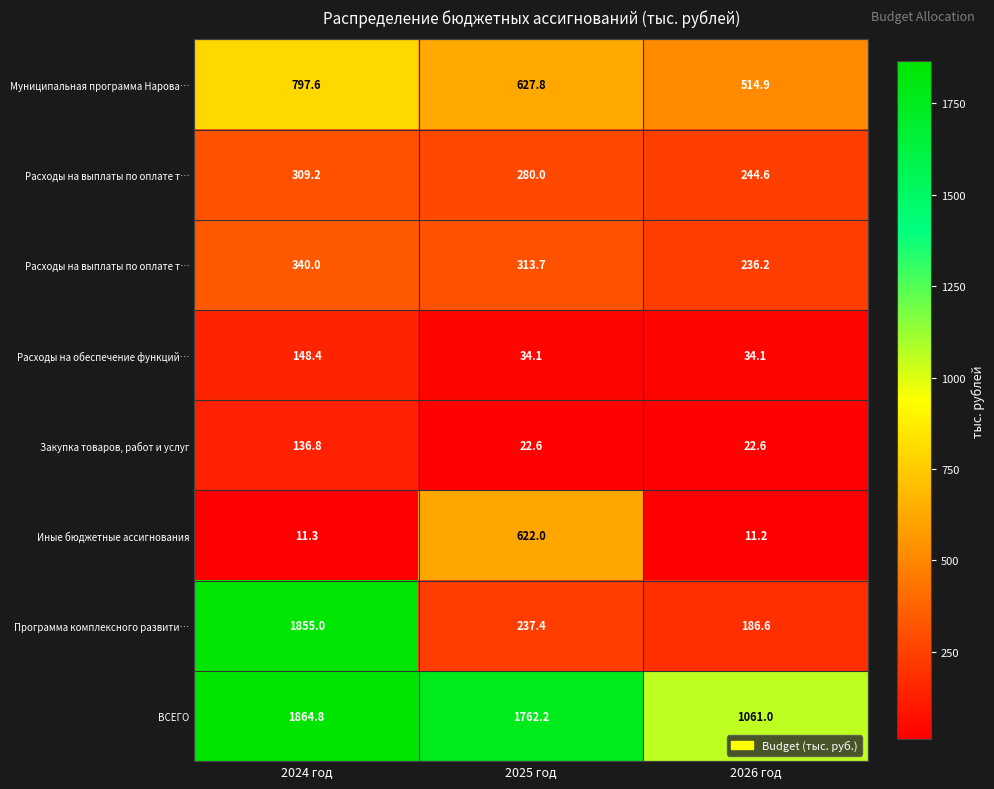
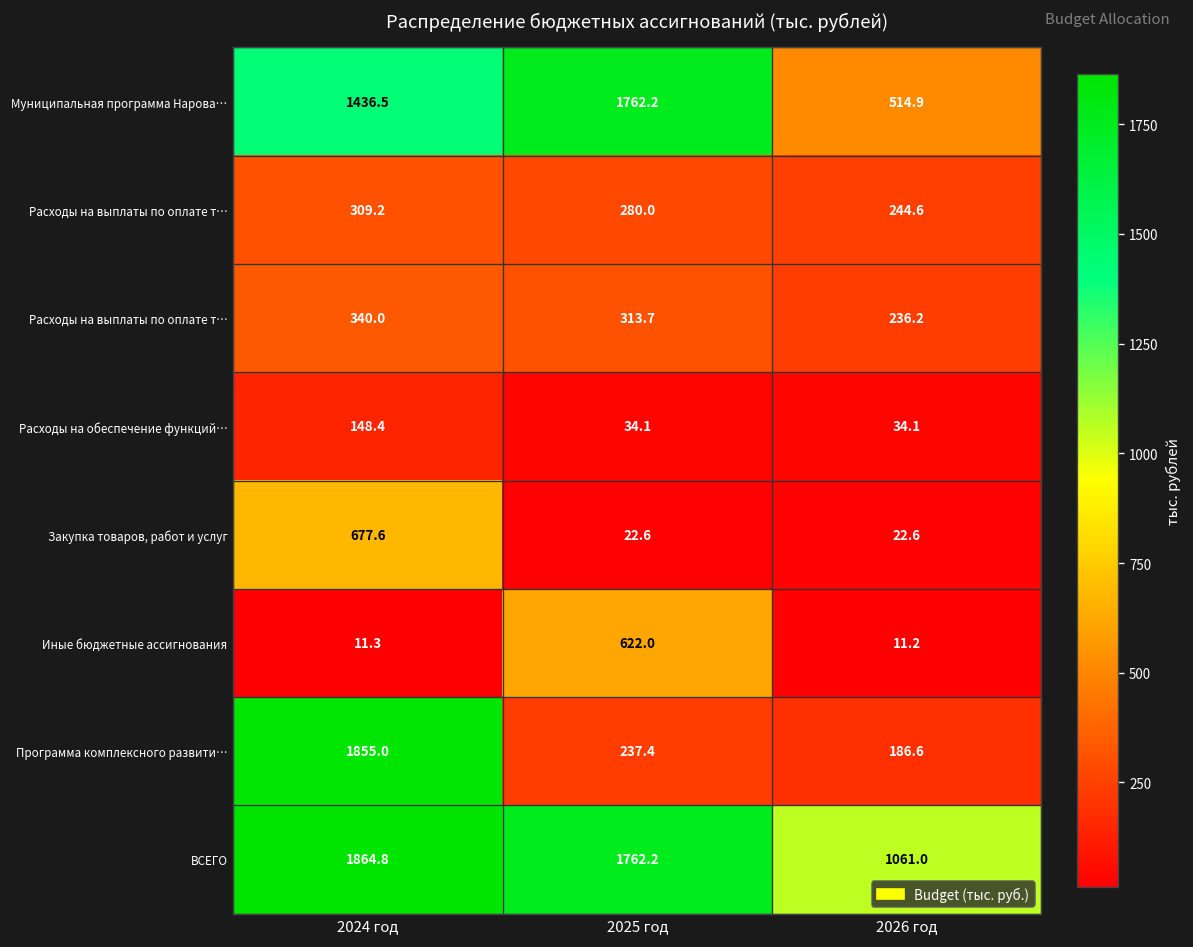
Муниципальная программа Нарова…, 2024 год: 797.6 -> 1436.5
Муниципальная программа Нарова…, 2025 год: 627.8 -> 1762.2
Закупка товаров, работ и услуг, 2024 год: 136.8 -> 677.6
